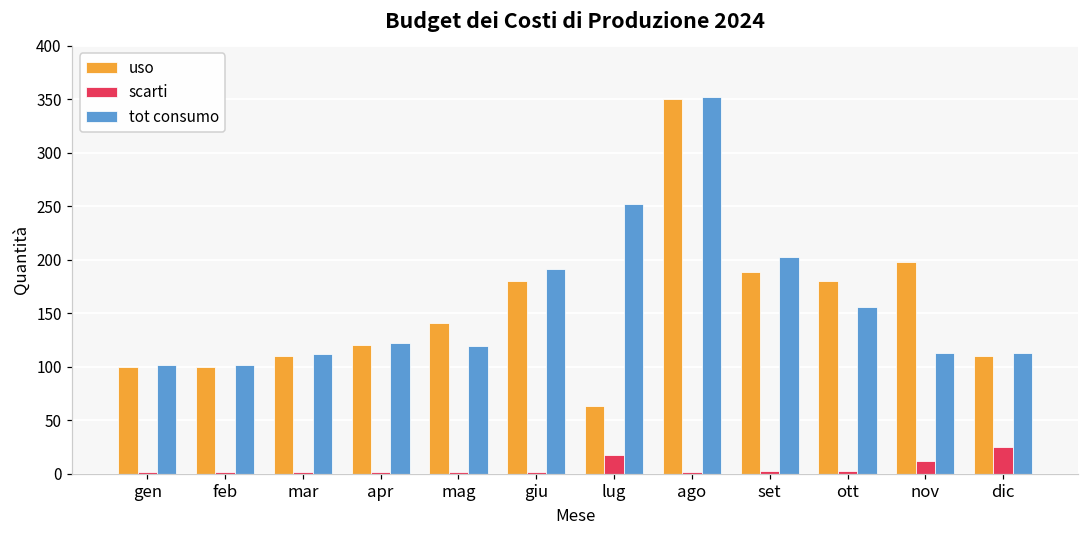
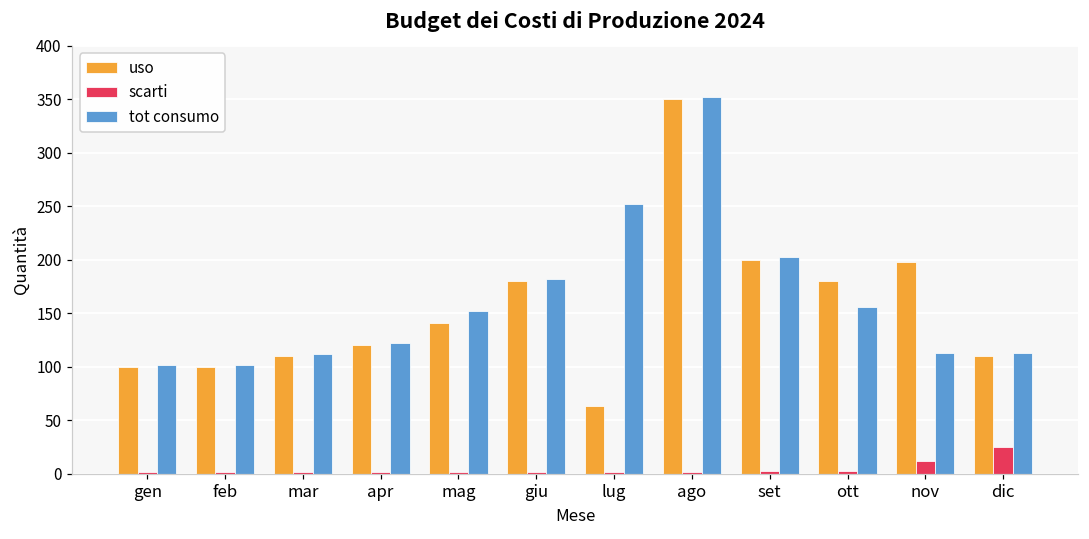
tot consumo, mag: 120 -> 150
tot consumo, giu: 190 -> 180
scarti, lug: 20 -> 0
uso, set: 190 -> 200
